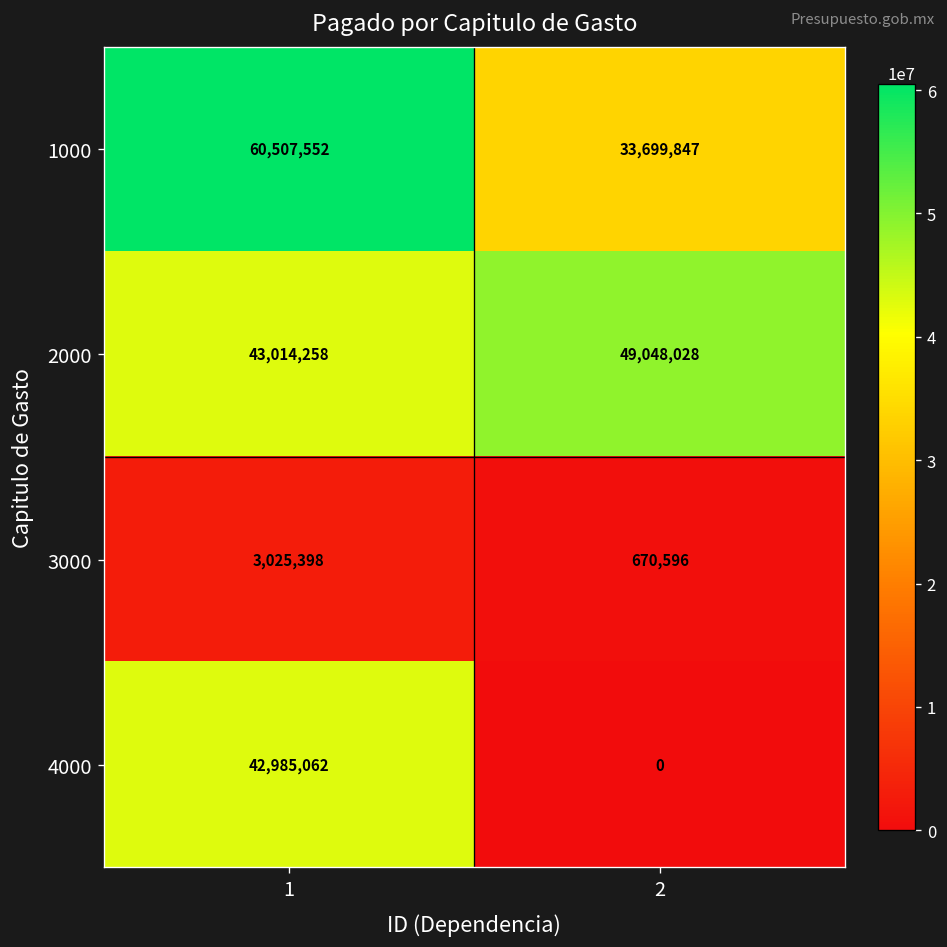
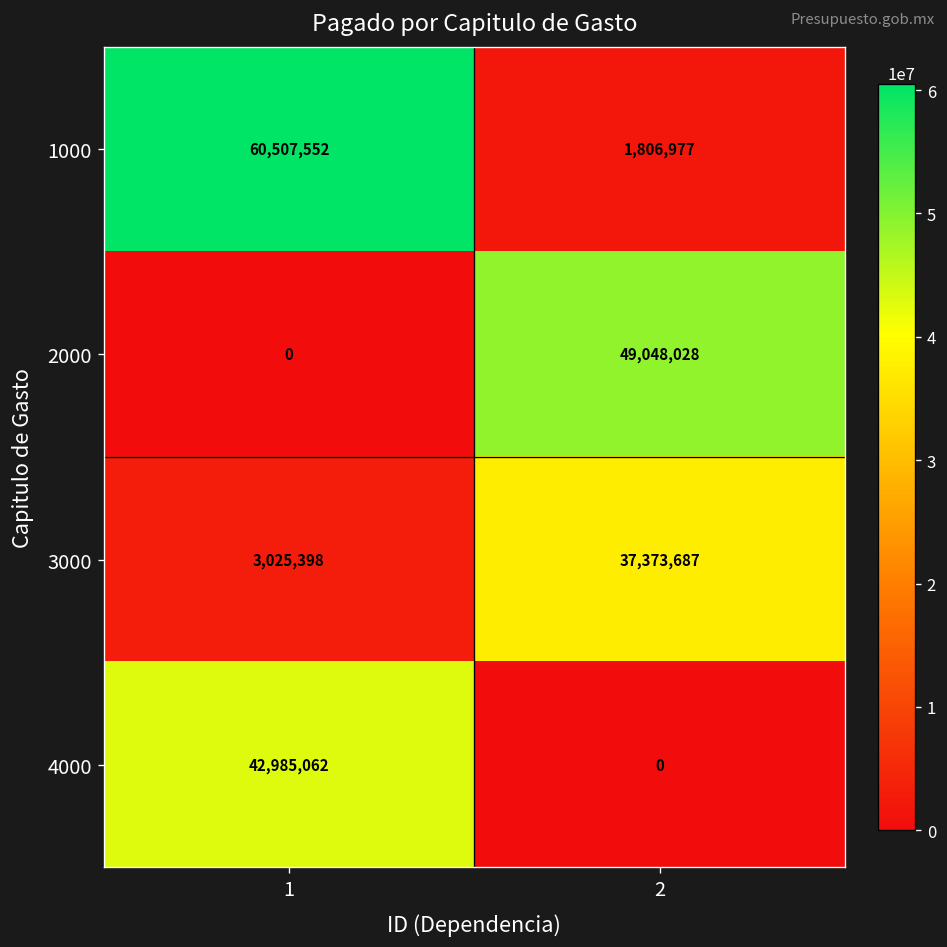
1000, 2: 33,699,847 -> 1,806,977
2000, 1: 43,014,258 -> 0
3000, 2: 670,596 -> 37,373,687
